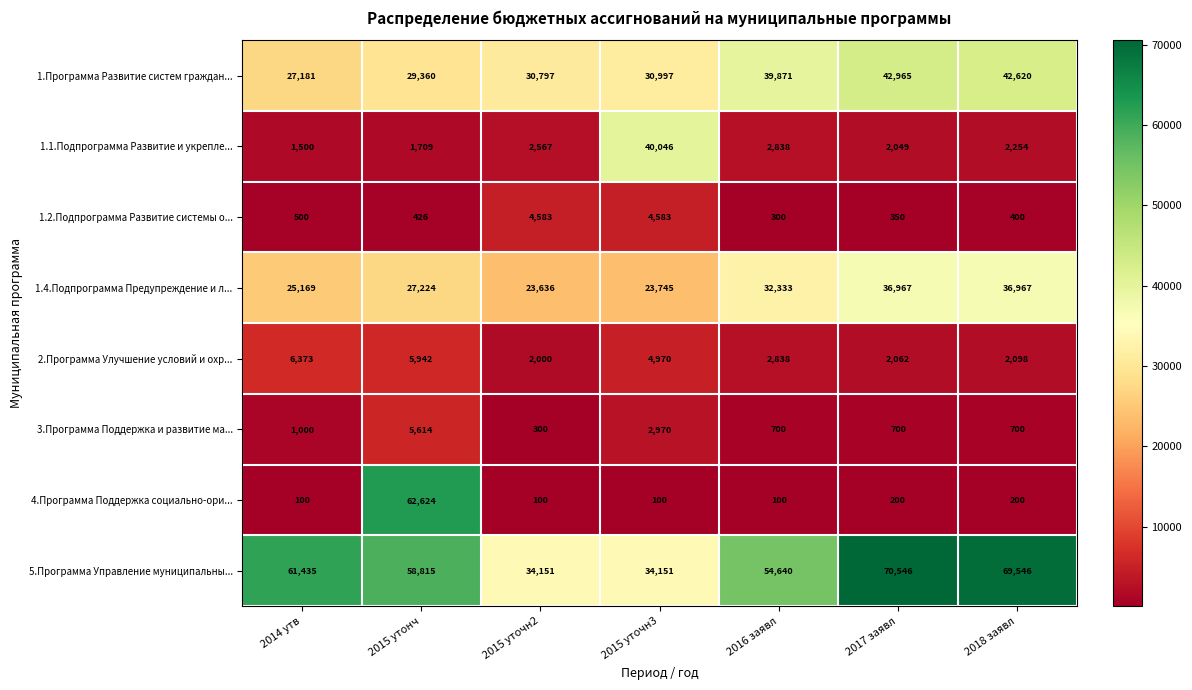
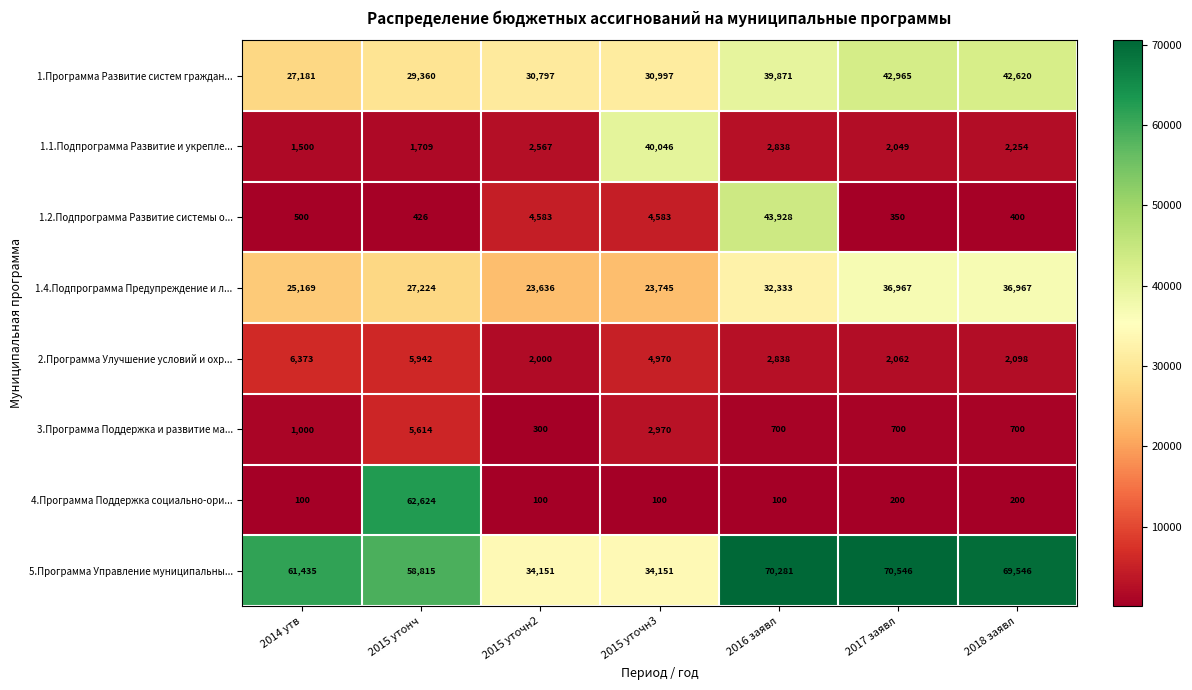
1.2.Подпрограмма Развитие системы о..., 2016 заявл: 300 -> 43,928
5.Программа Управление муниципальны..., 2016 заявл: 54,640 -> 70,281
